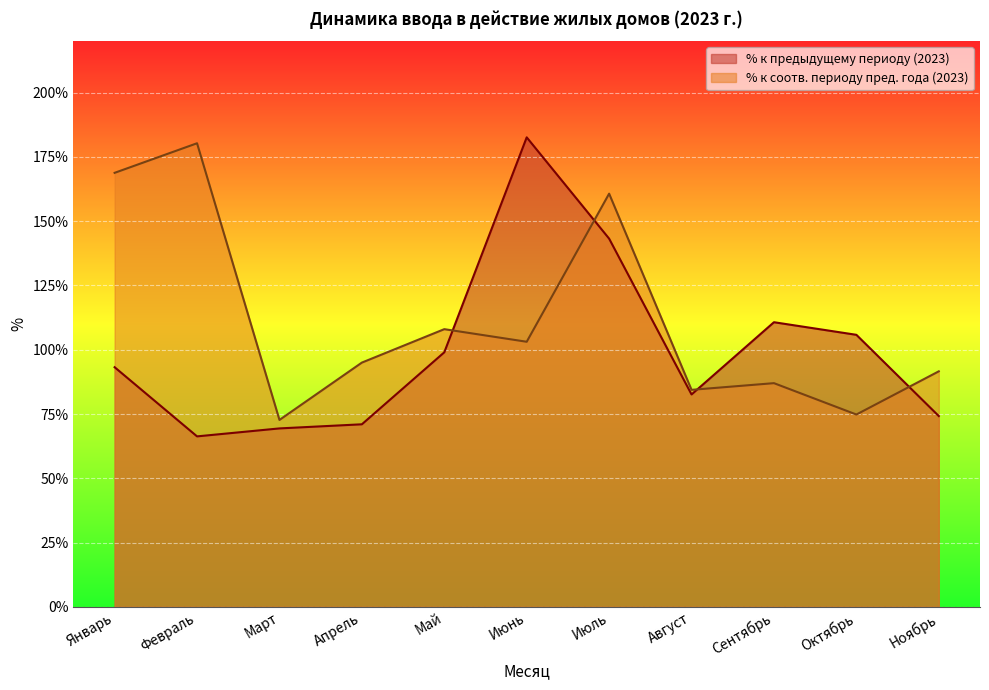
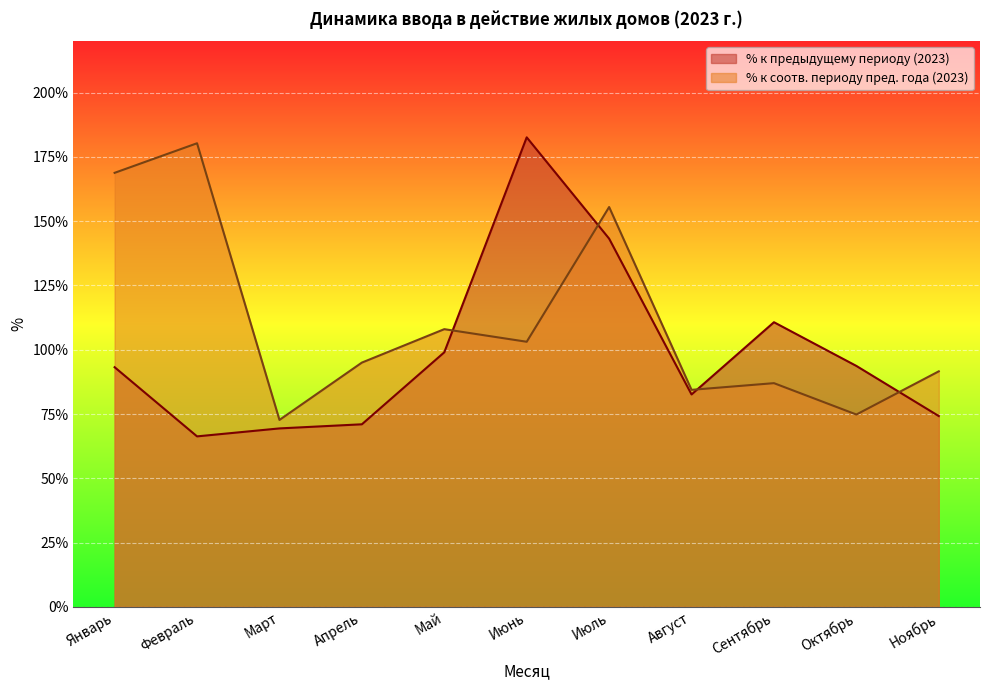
% к соотв. периоду пред. года (2023), Июль: 161% -> 156%
% к предыдущему периоду (2023), Октябрь: 106% -> 94%
